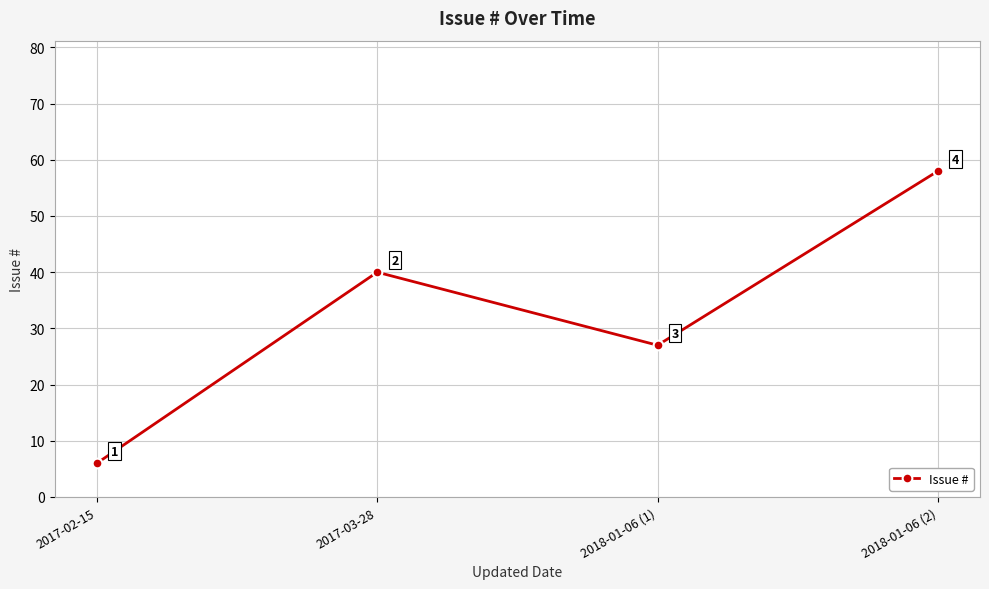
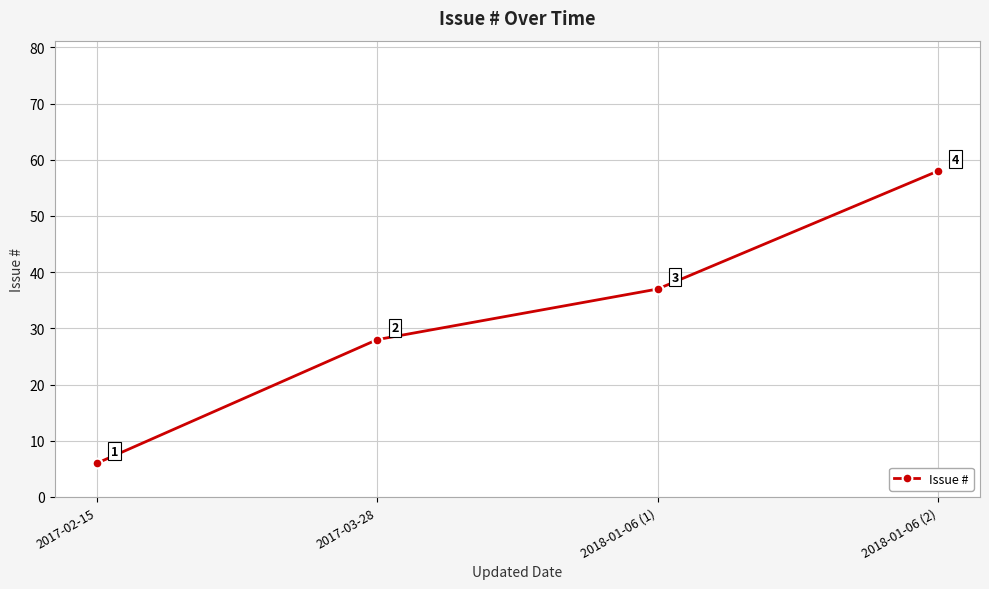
2017-03-28: 40 -> 28
2018-01-06 (1): 27 -> 37
